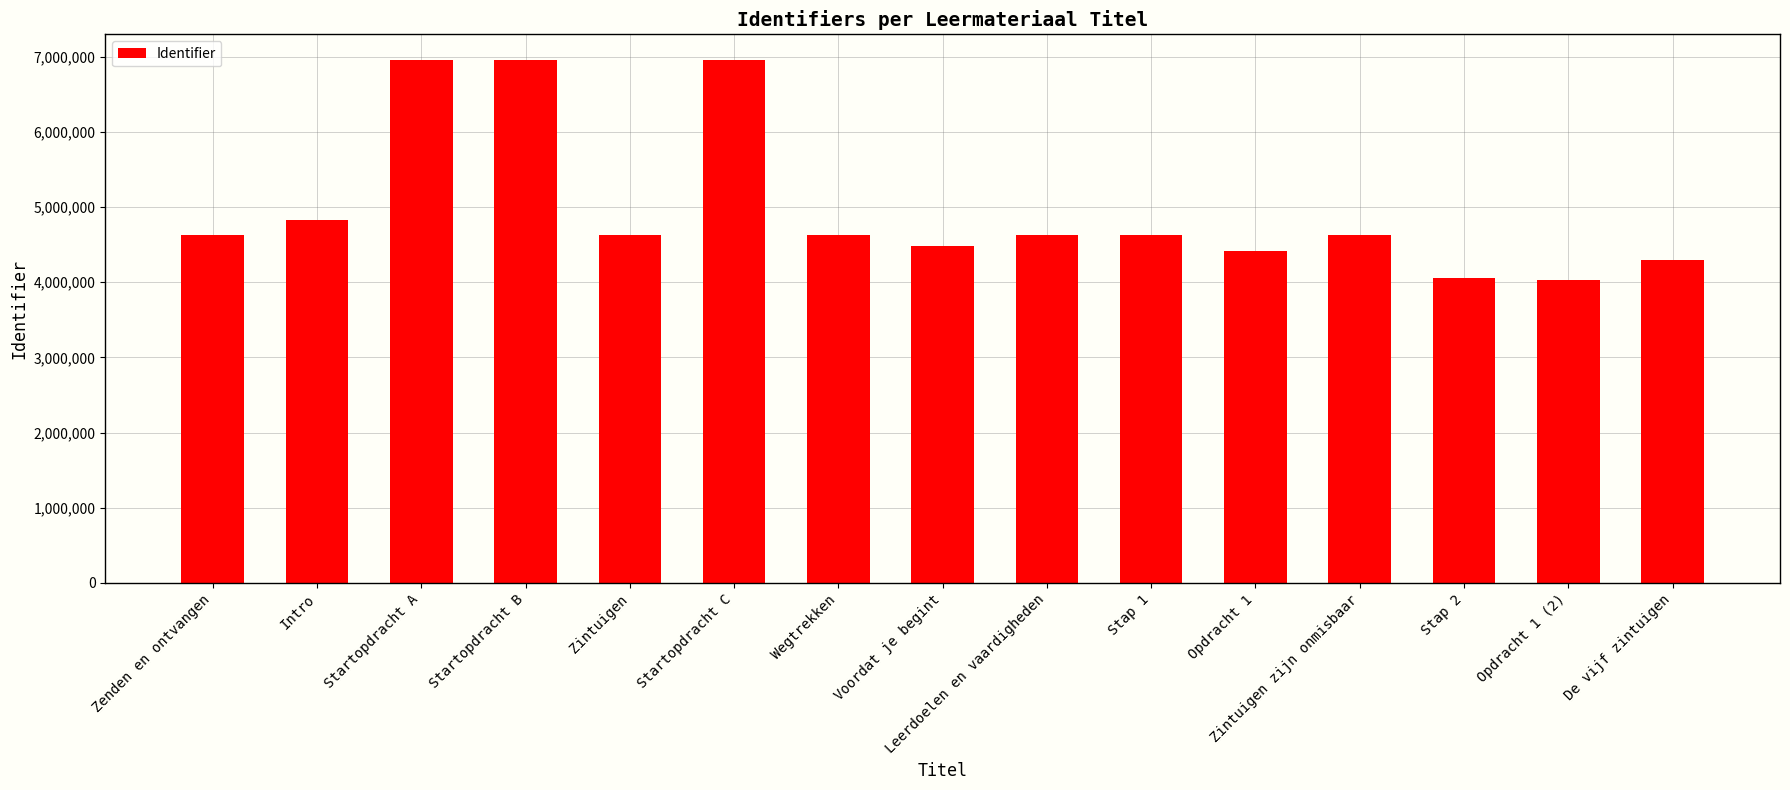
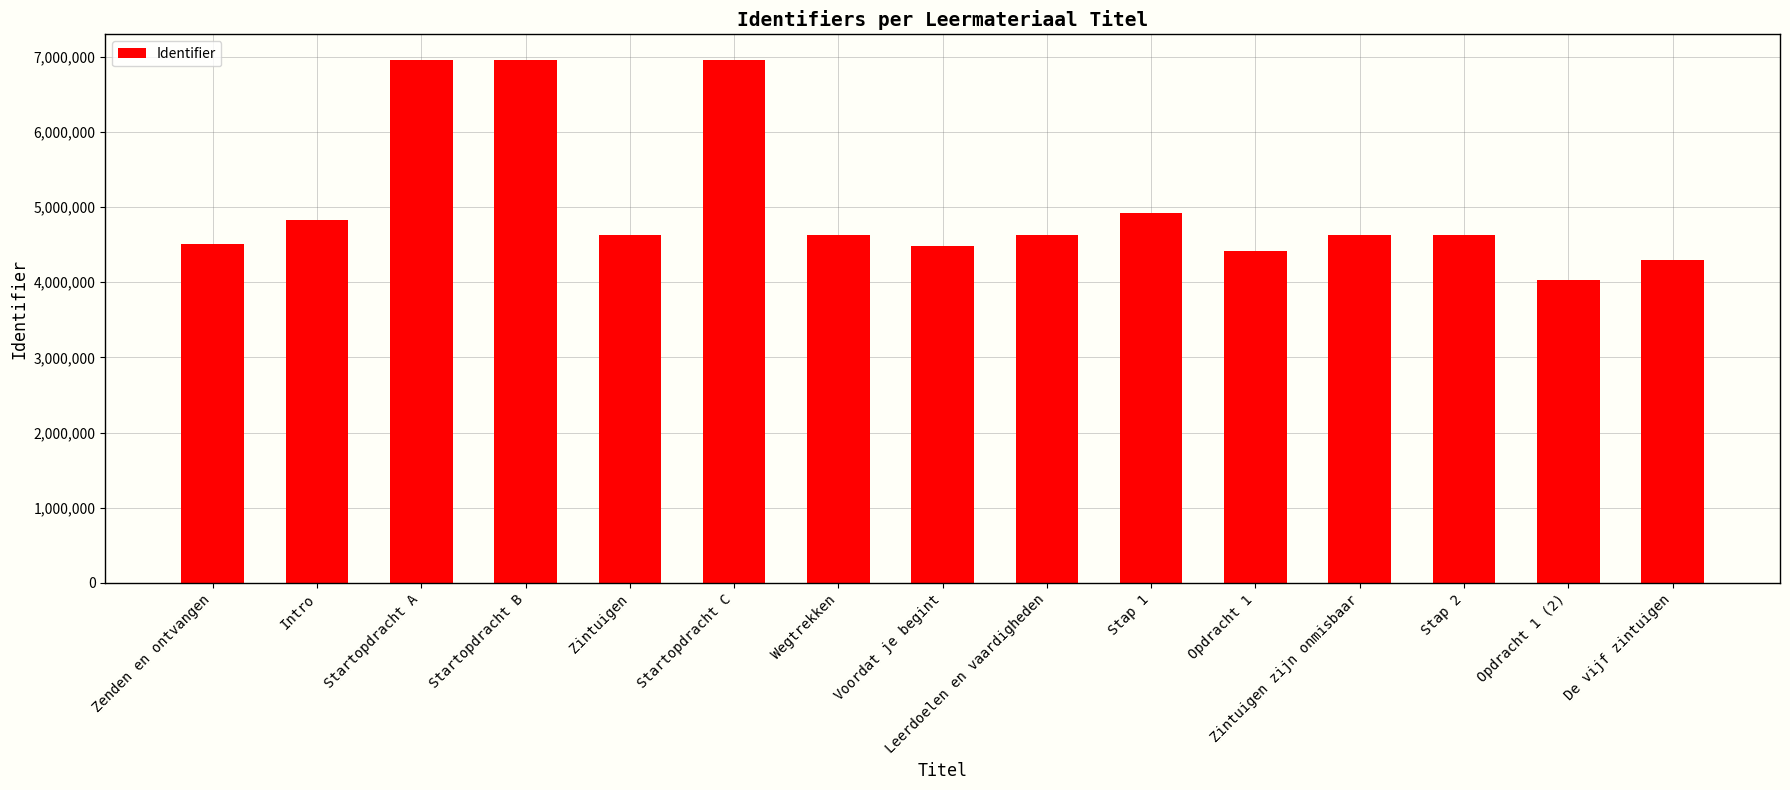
Zenden en ontvangen: 4,600,000 -> 4,500,000
Stap 1: 4,600,000 -> 4,900,000
Stap 2: 4,100,000 -> 4,600,000
